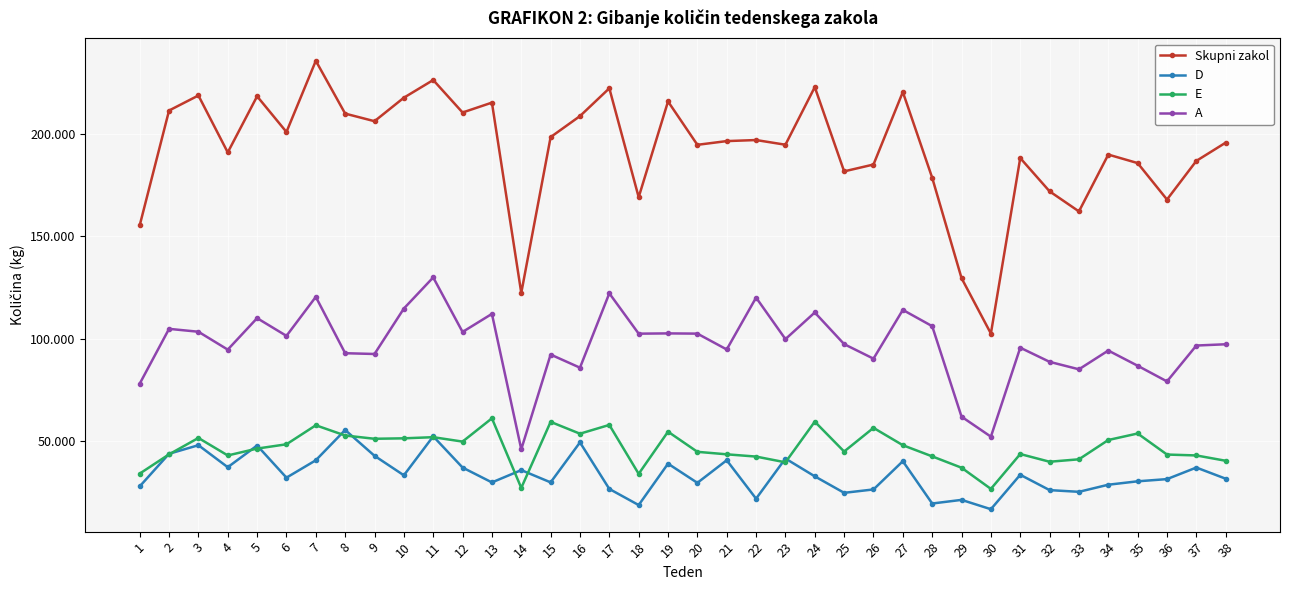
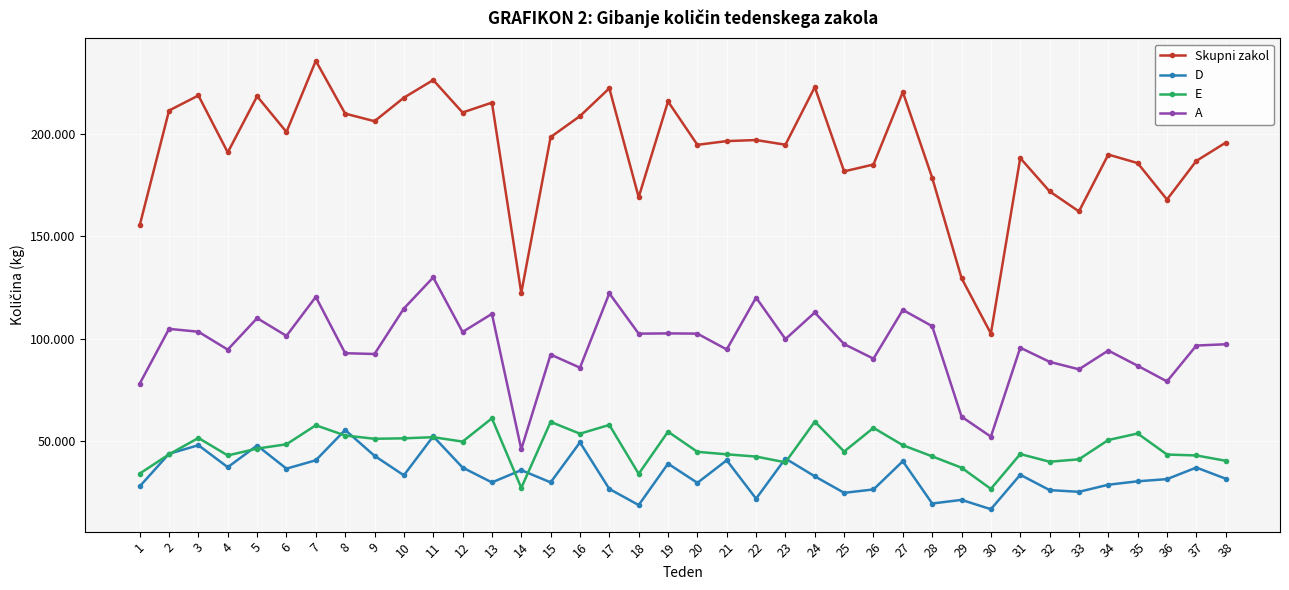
D, 6: 32 -> 36
